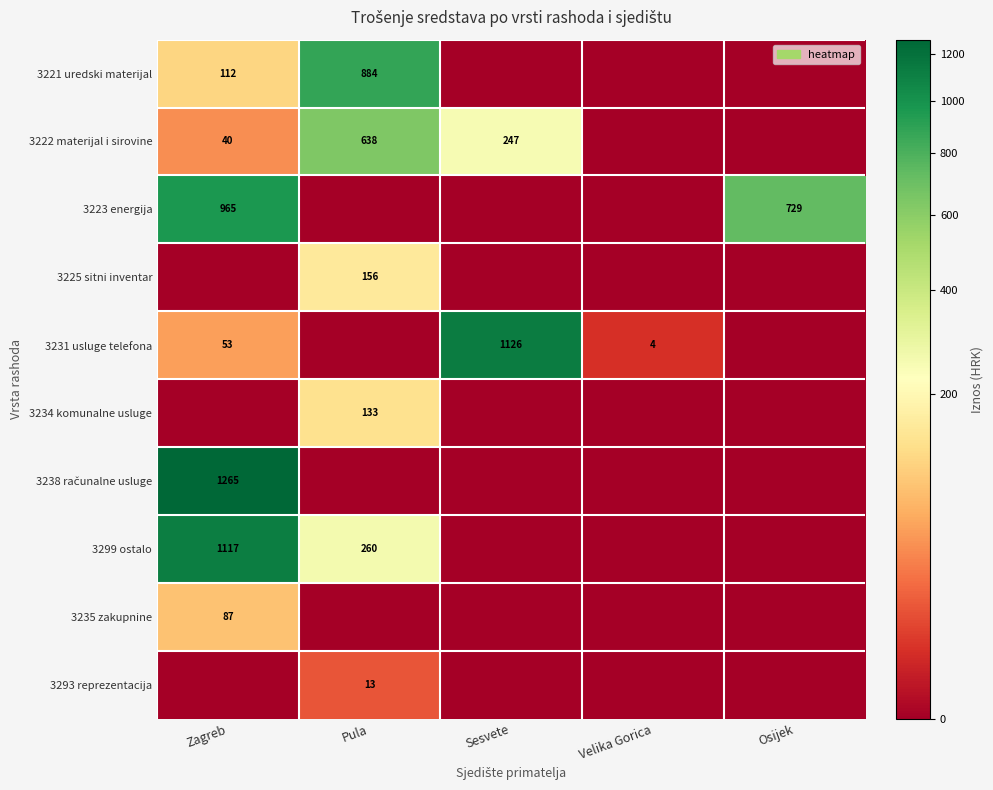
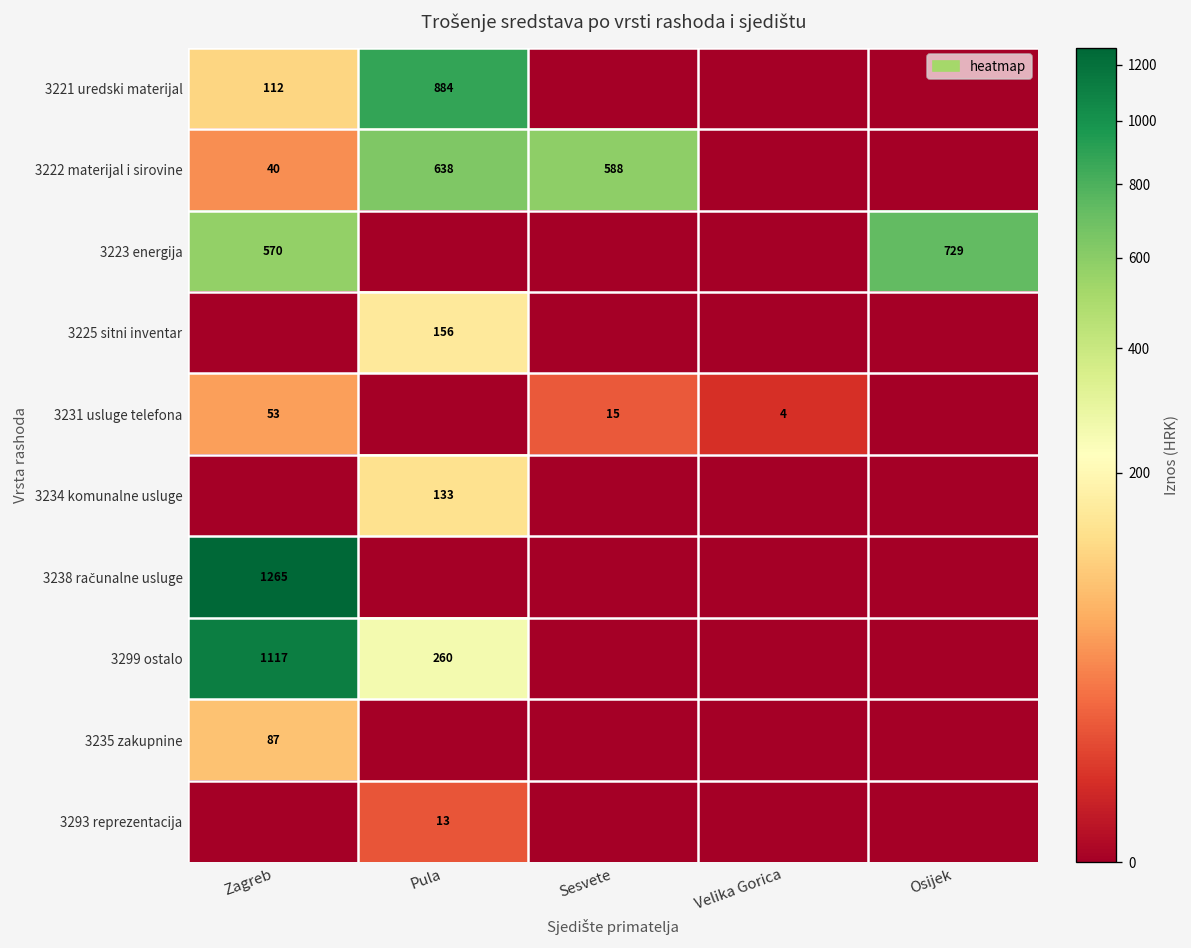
3222 materijal i sirovine, Sesvete: 247 -> 588
3223 energija, Zagreb: 965 -> 570
3231 usluge telefona, Sesvete: 1126 -> 15
